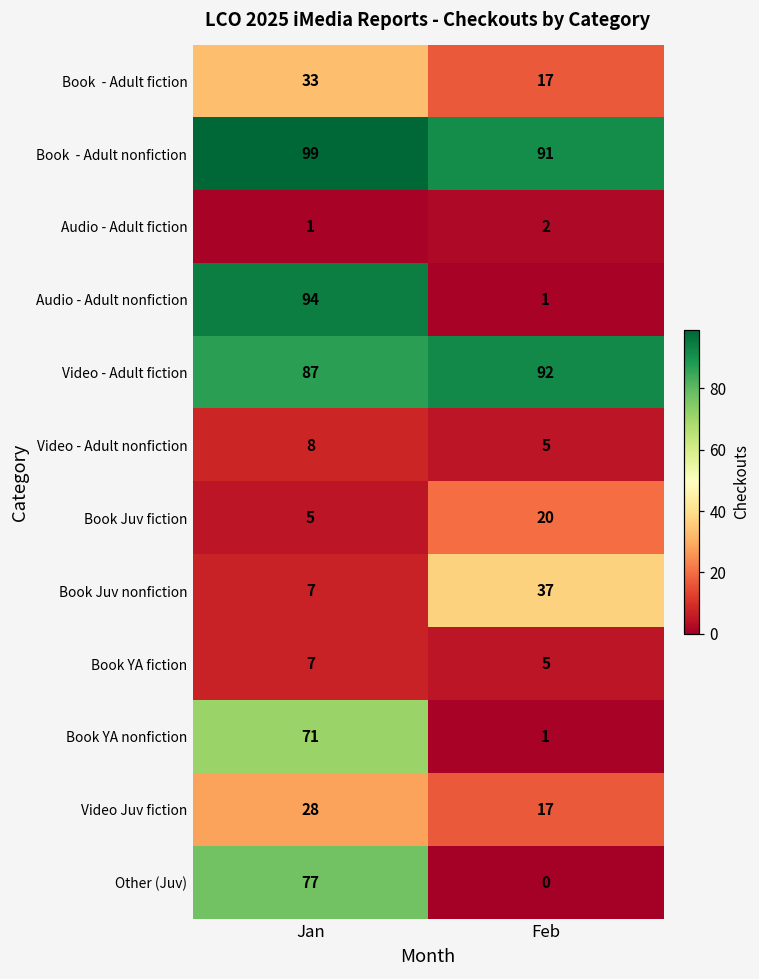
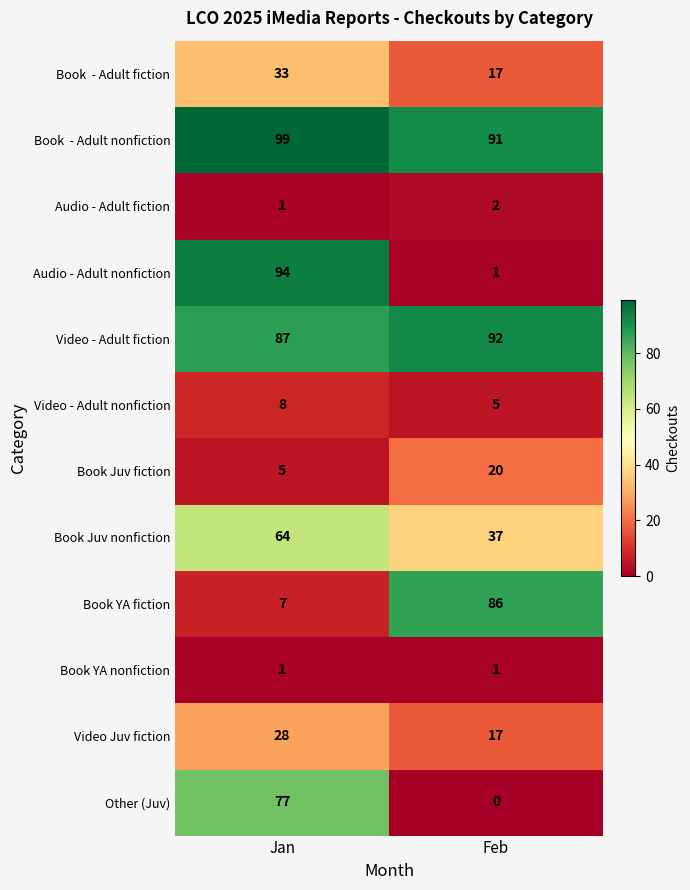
Book Juv nonfiction, Jan: 7 -> 64
Book YA fiction, Feb: 5 -> 86
Book YA nonfiction, Jan: 71 -> 1
